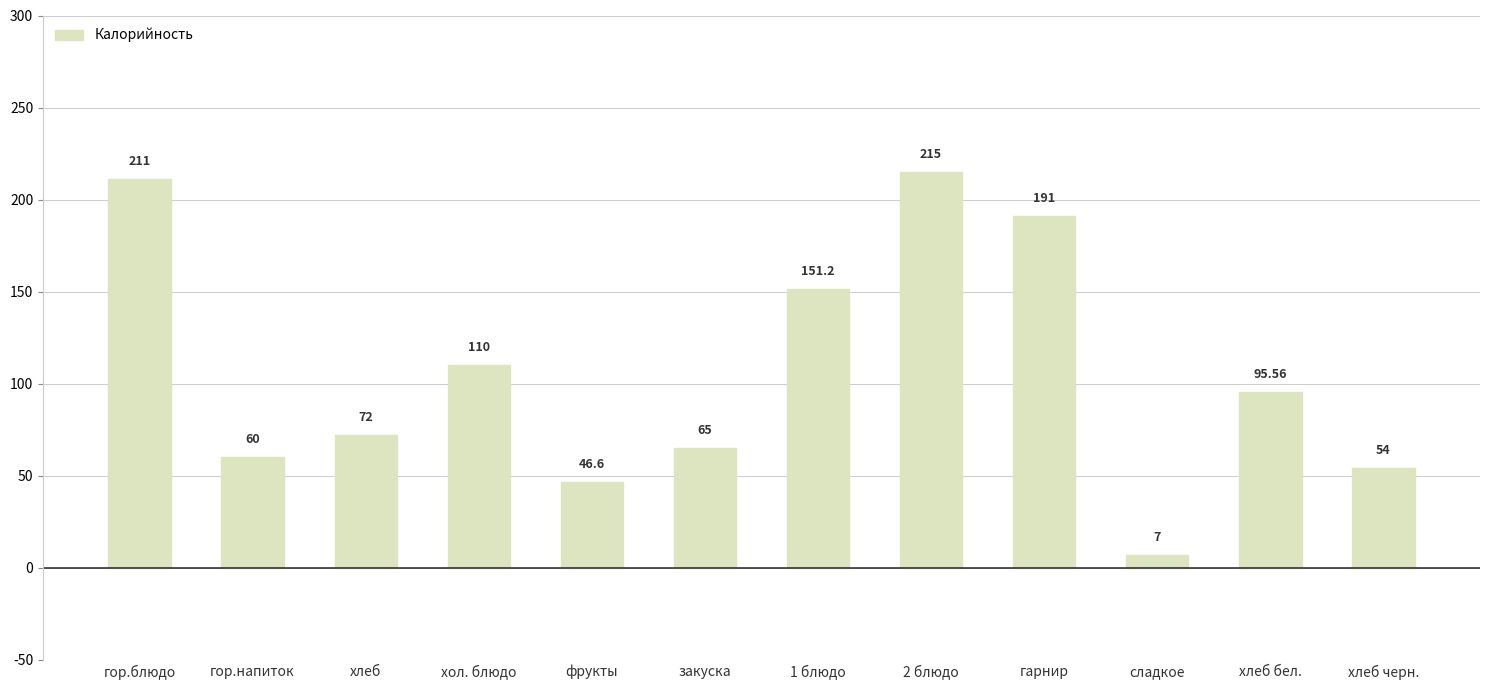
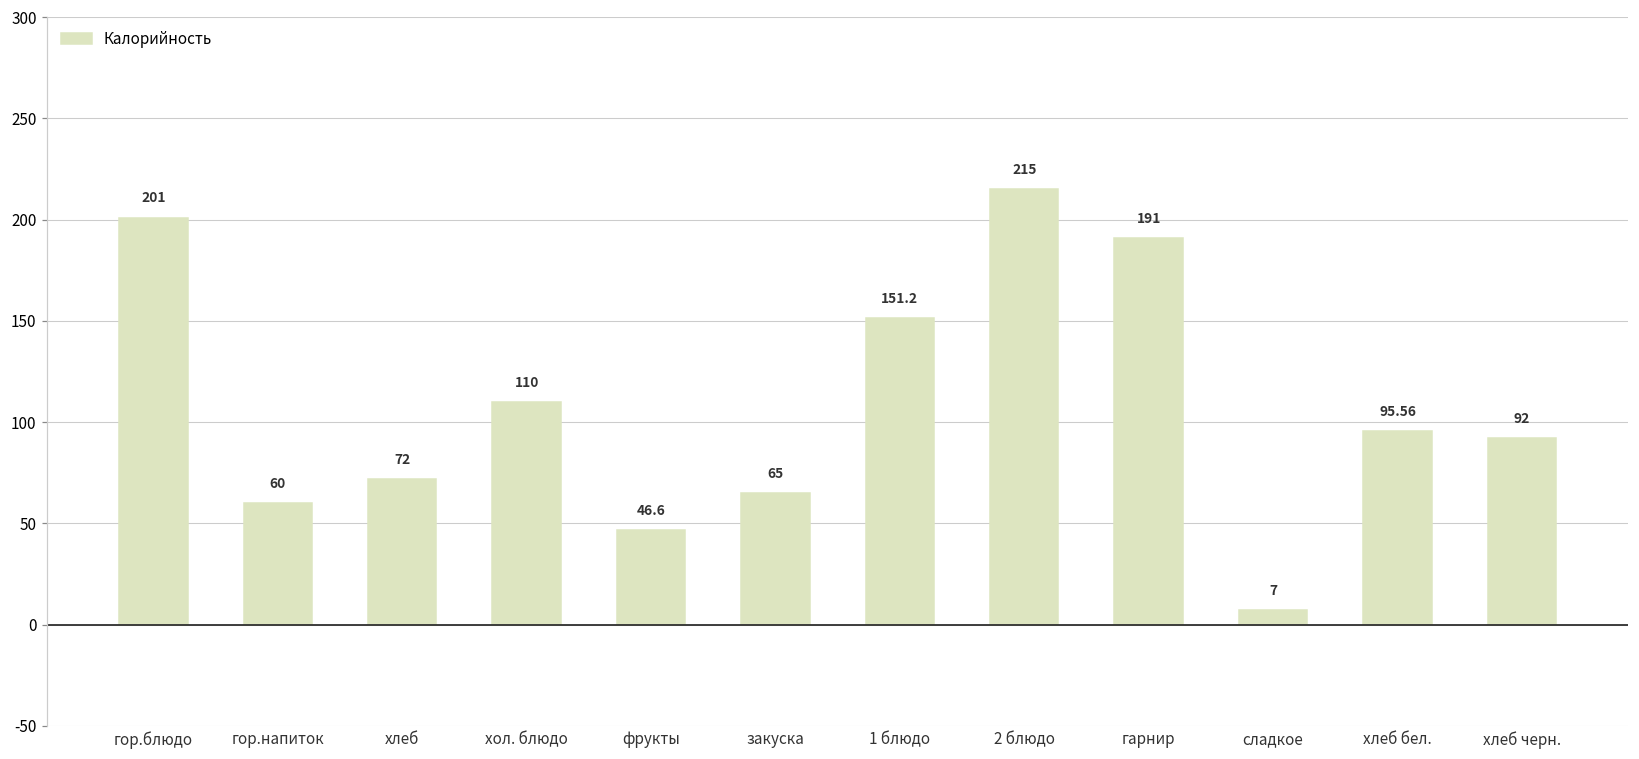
гор.блюдо: 211 -> 201
хлеб черн.: 54 -> 92
